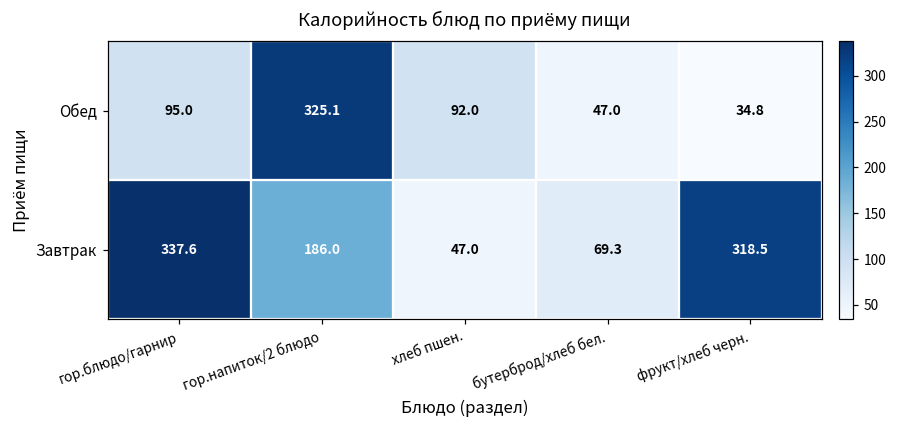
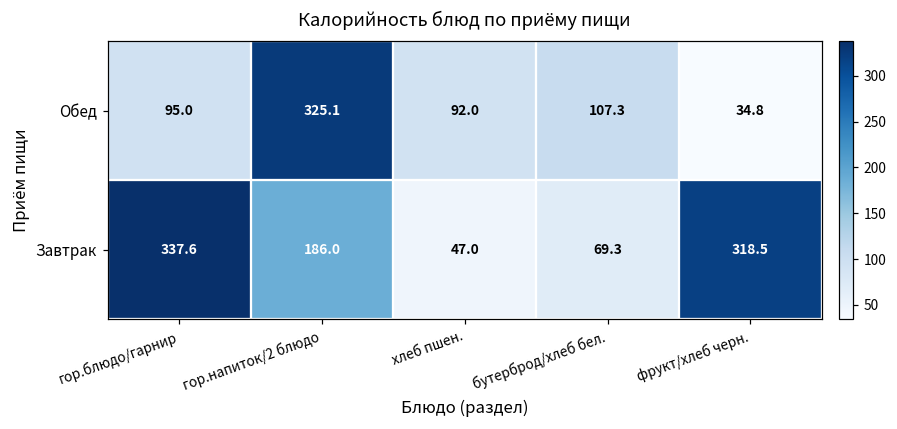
Обед, бутерброд/хлеб бел.: 47.0 -> 107.3
